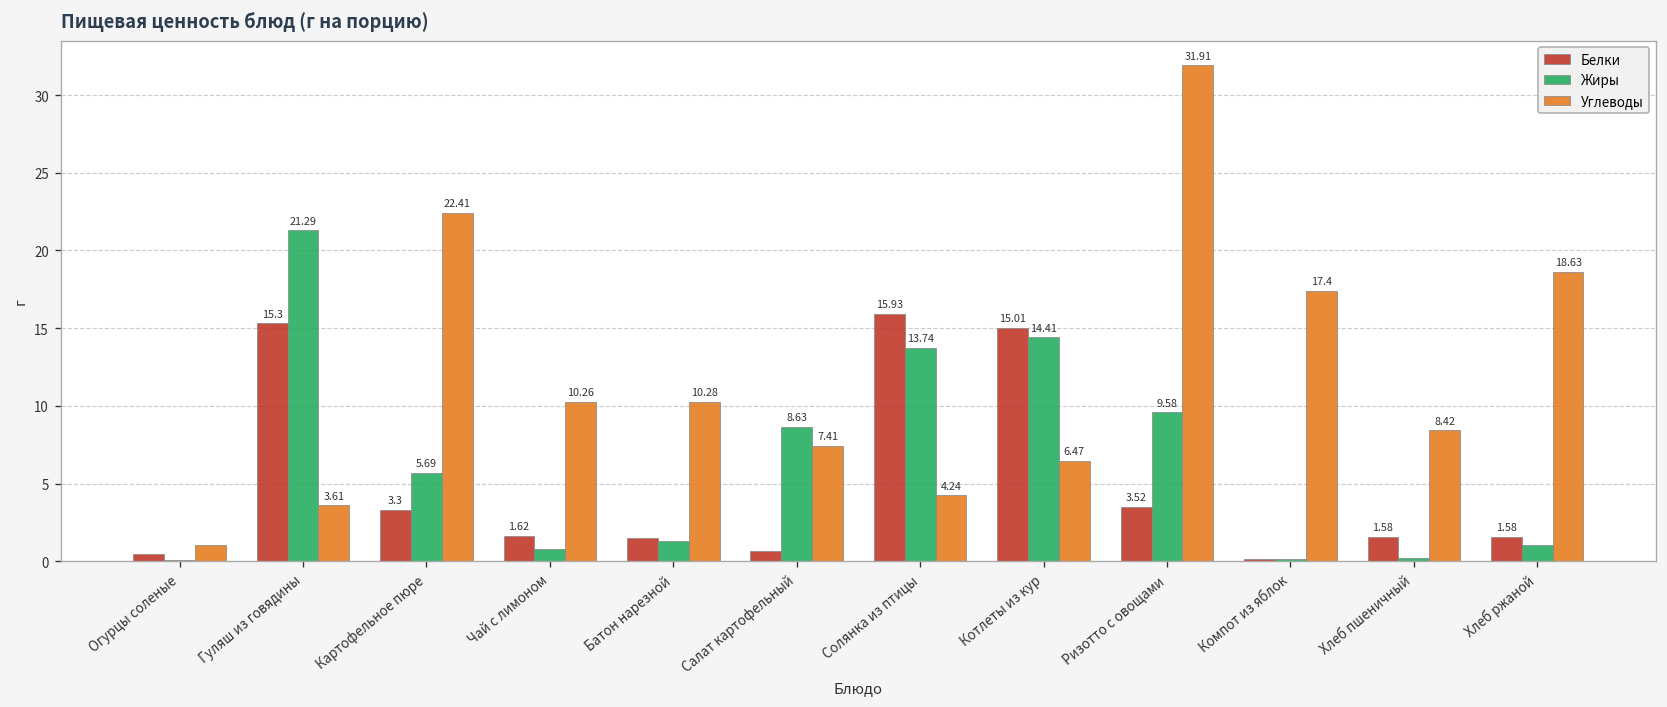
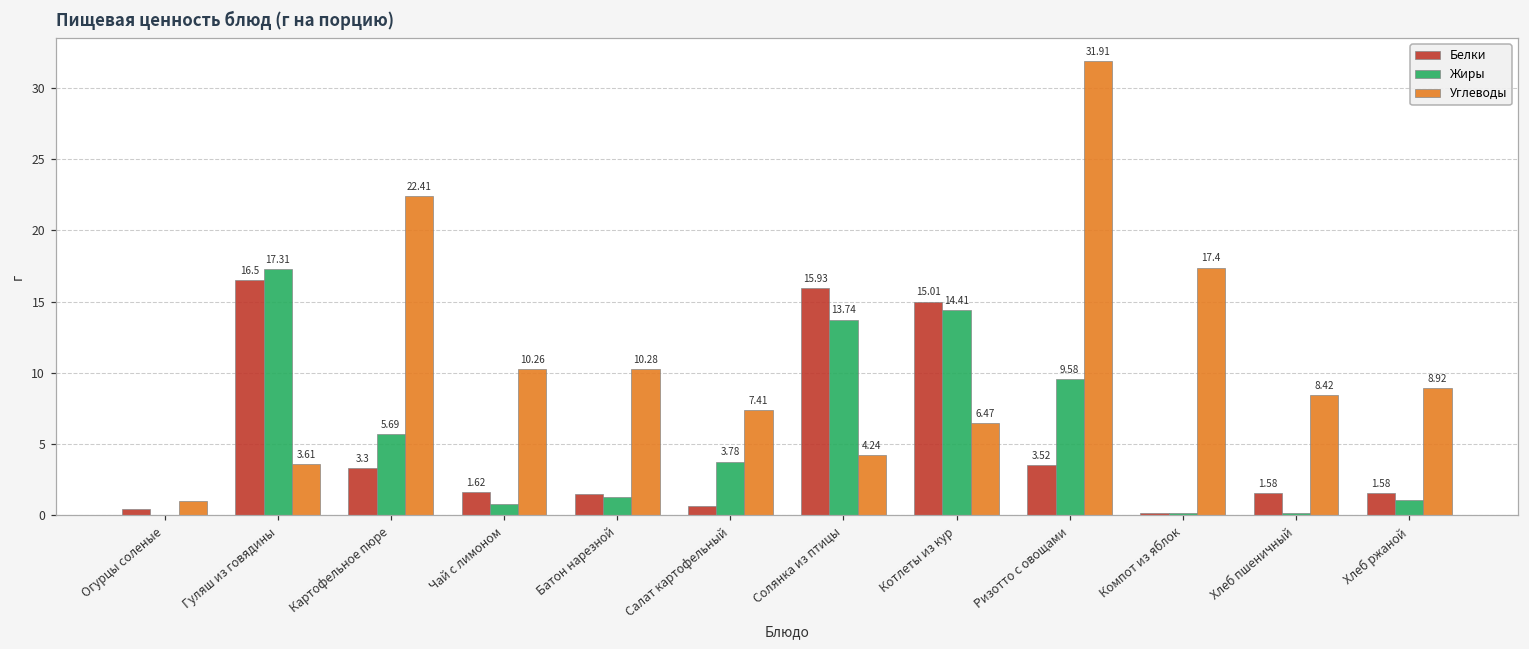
Белки, Гуляш из говядины: 15.3 -> 16.5
Жиры, Гуляш из говядины: 21.29 -> 17.31
Жиры, Салат картофельный: 8.63 -> 3.78
Углеводы, Хлеб ржаной: 18.63 -> 8.92
